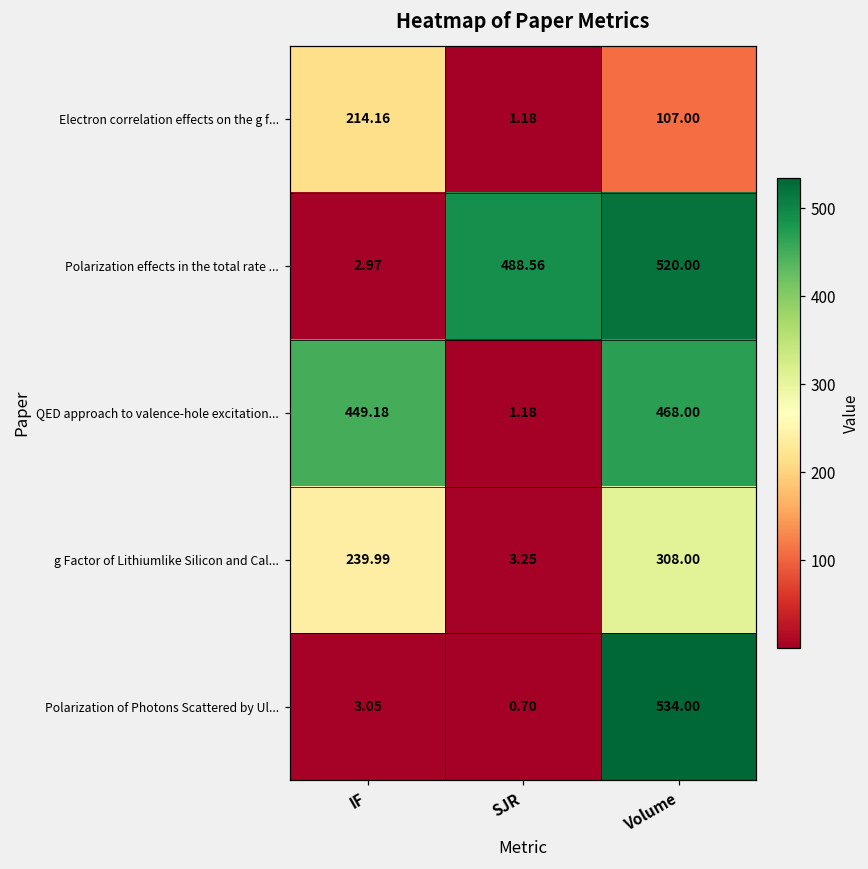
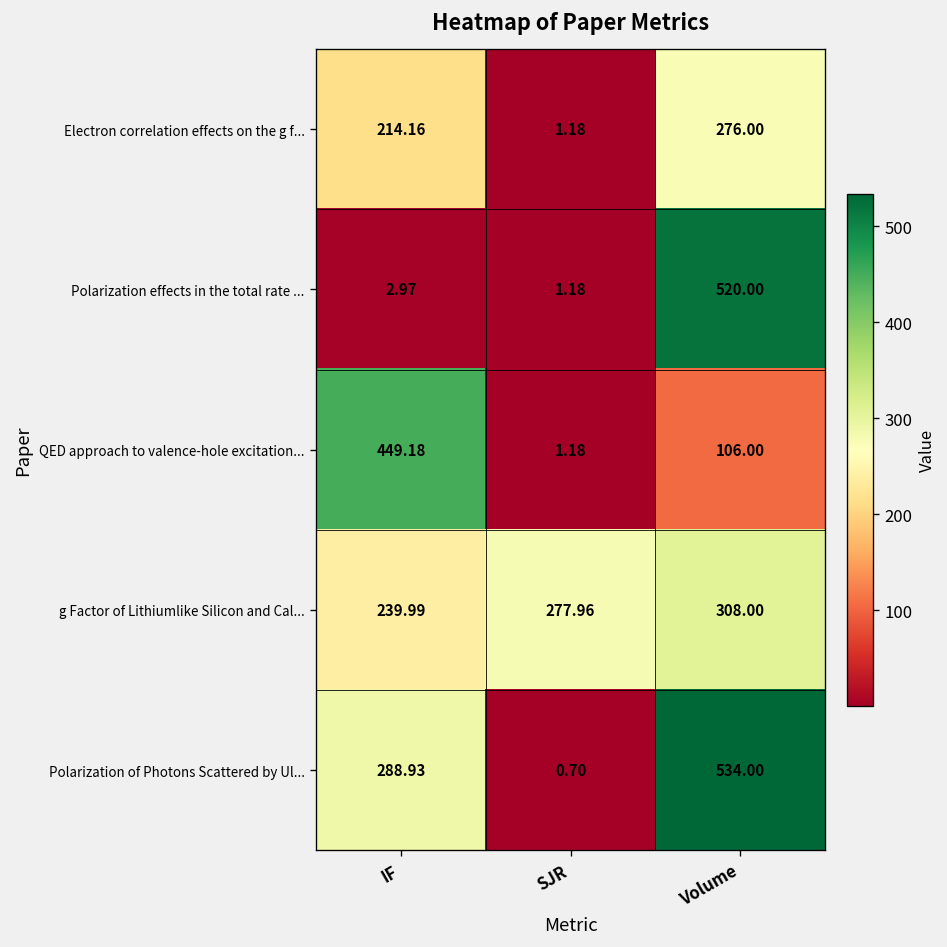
Electron correlation effects on the g f..., Volume: 107.00 -> 276.00
Polarization effects in the total rate ..., SJR: 488.56 -> 1.18
QED approach to valence-hole excitation..., Volume: 468.00 -> 106.00
g Factor of Lithiumlike Silicon and Cal..., SJR: 3.25 -> 277.96
Polarization of Photons Scattered by Ul..., IF: 3.05 -> 288.93
